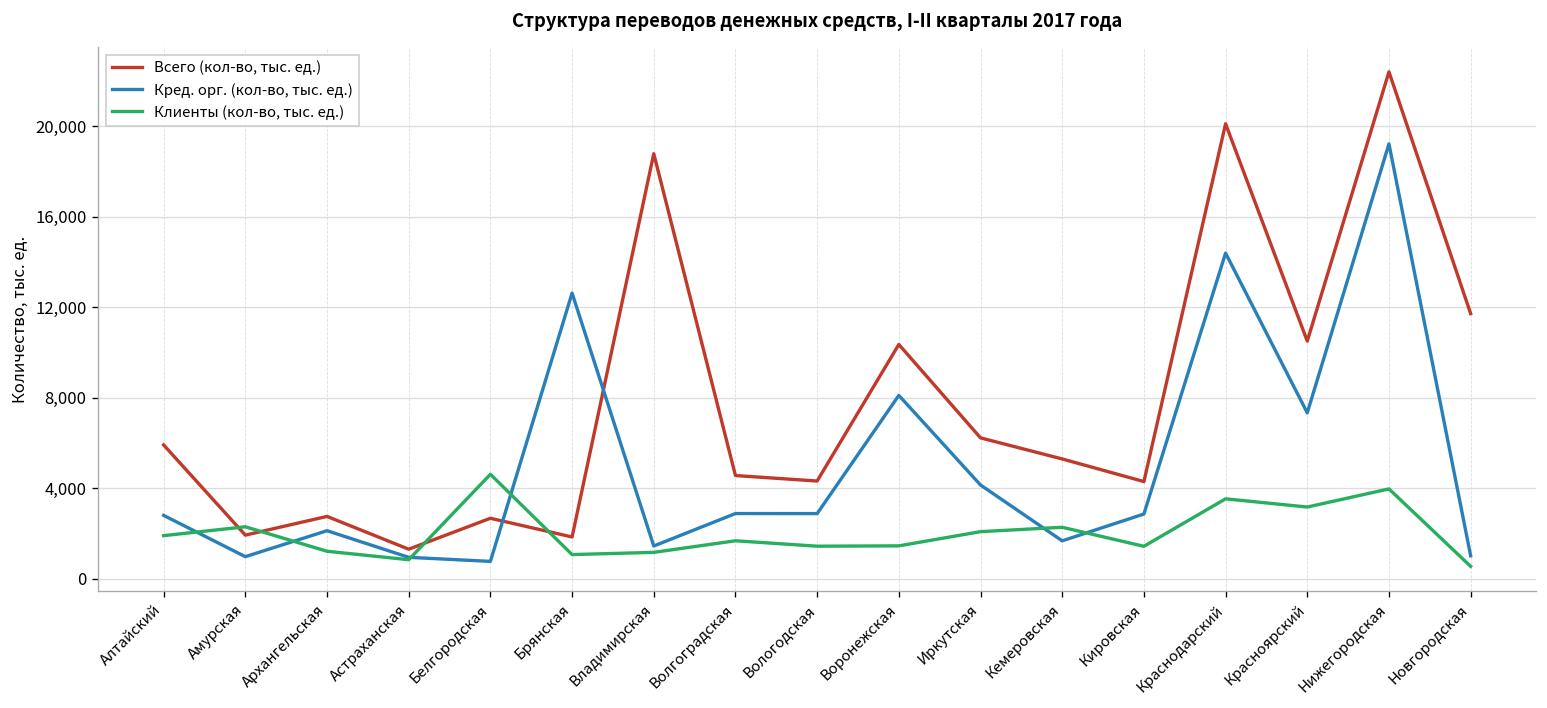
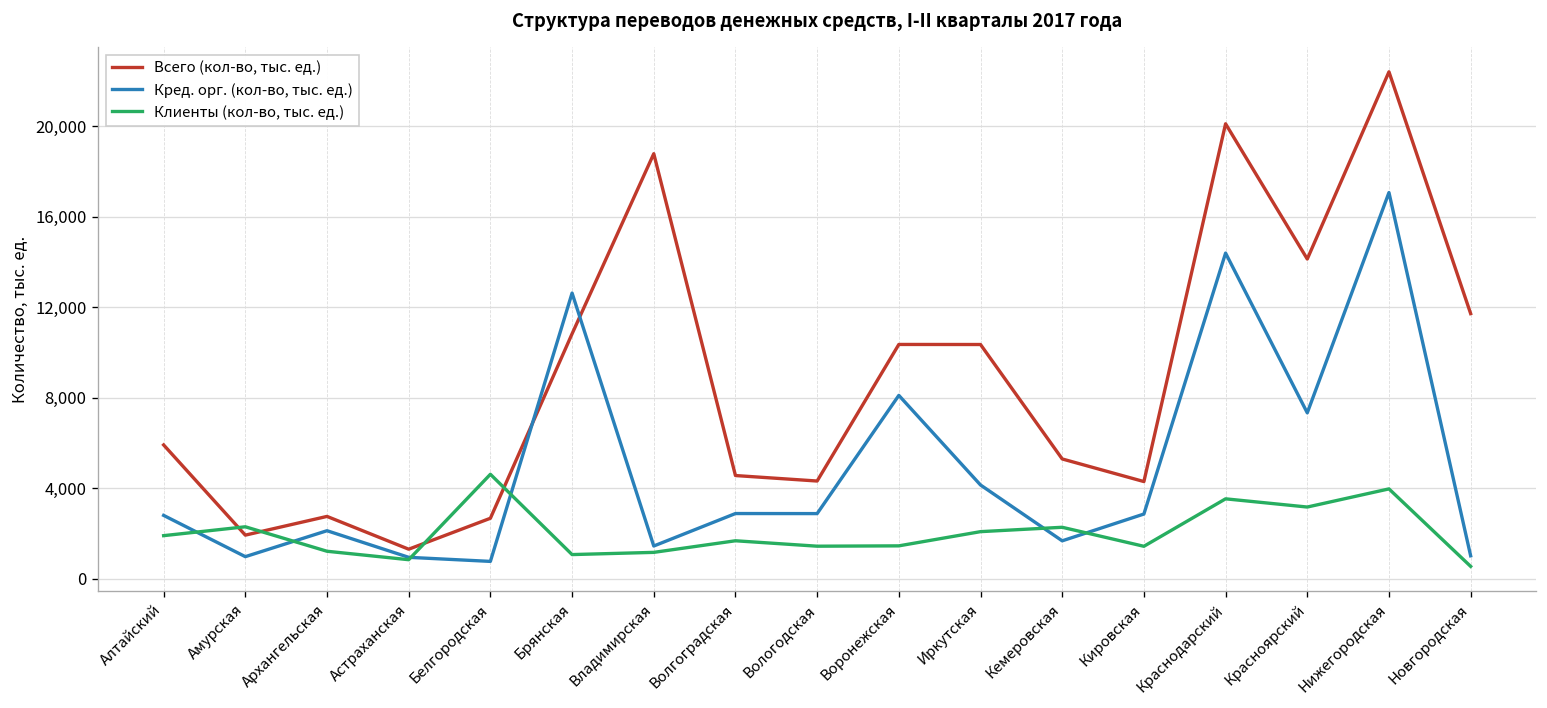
Всего (кол-во, тыс. ед.), Брянская: 1,800 -> 10,800
Всего (кол-во, тыс. ед.), Иркутская: 6,200 -> 10,300
Всего (кол-во, тыс. ед.), Красноярский: 10,500 -> 14,100
Кред. орг. (кол-во, тыс. ед.), Нижегородская: 19,200 -> 17,100
